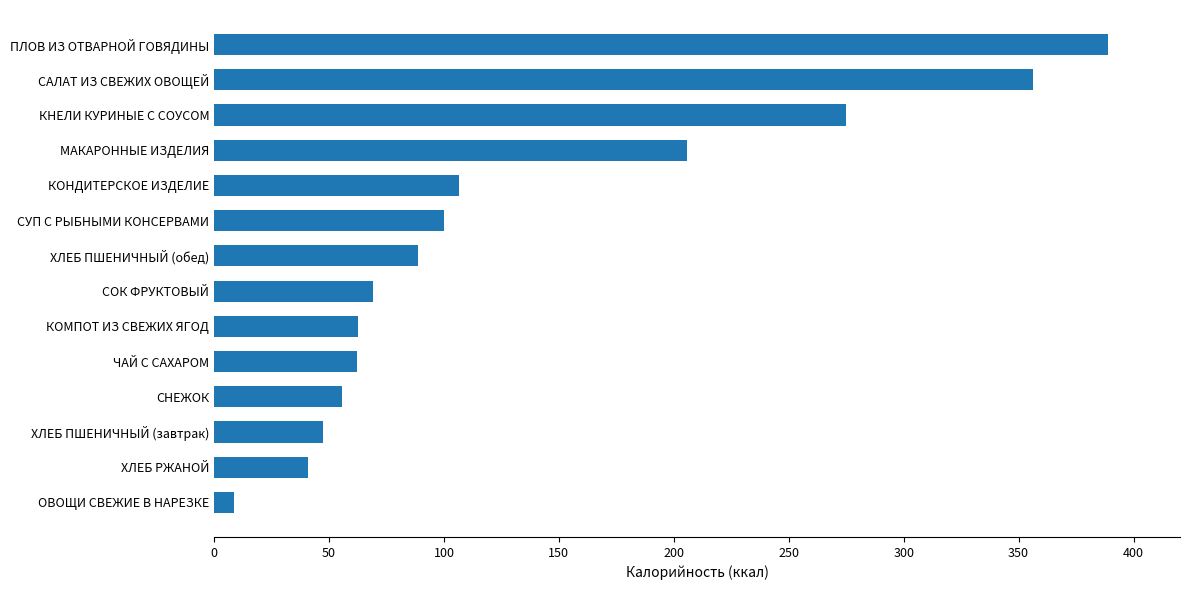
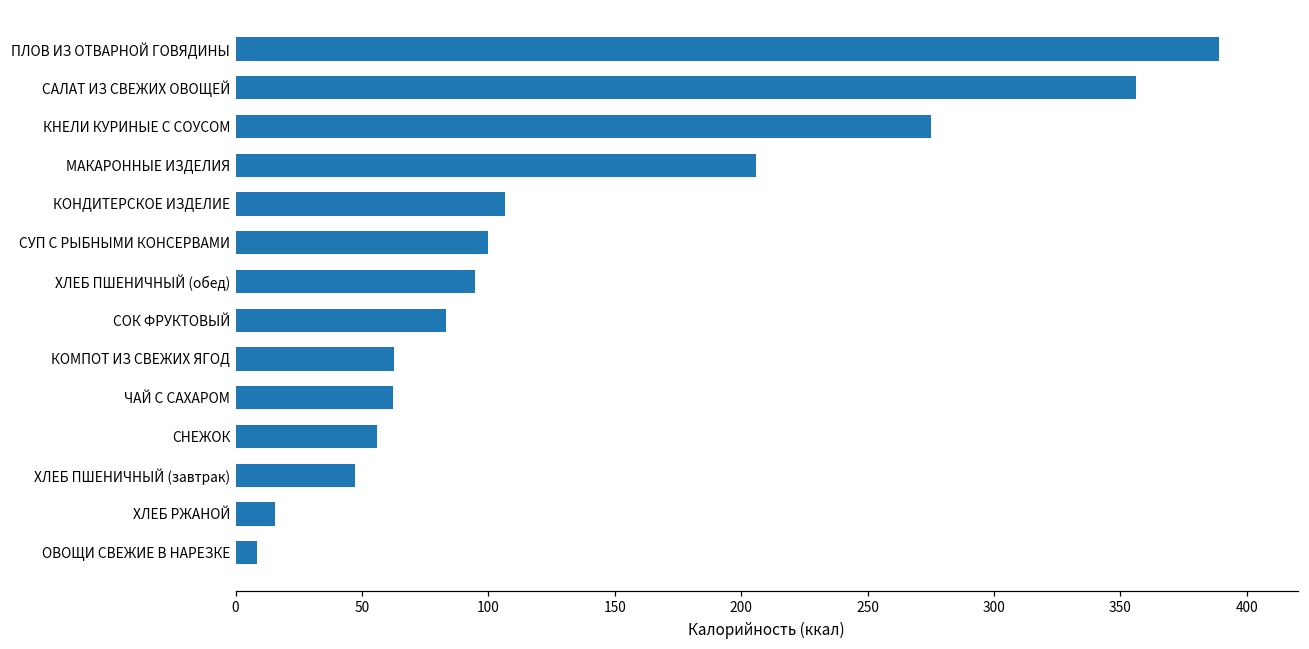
ХЛЕБ ПШЕНИЧНЫЙ (обед): 89 -> 95
СОК ФРУКТОВЫЙ: 69 -> 83
ХЛЕБ РЖАНОЙ: 41 -> 16
